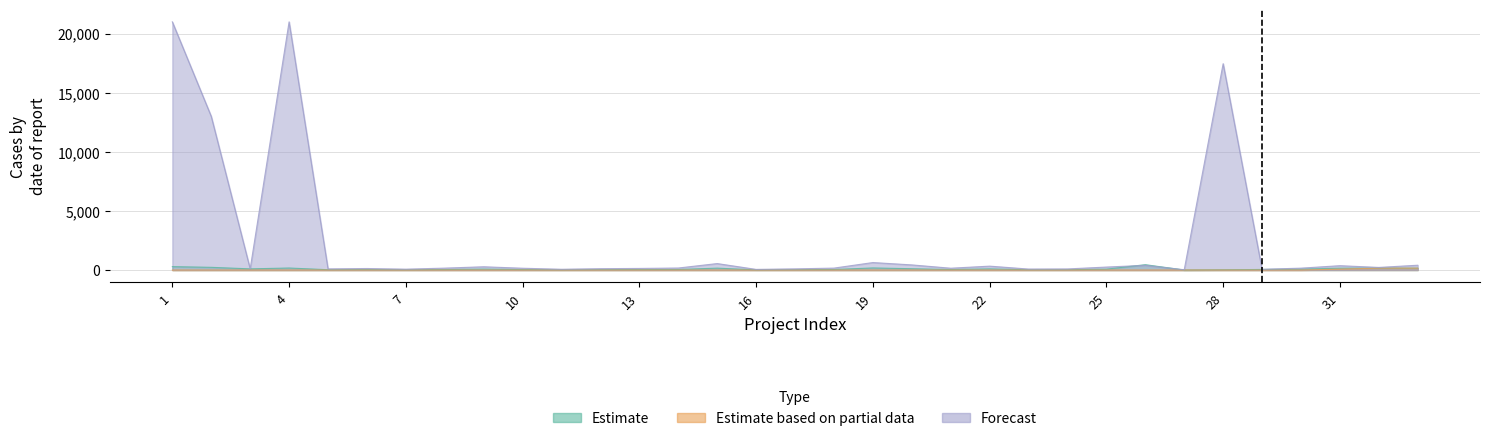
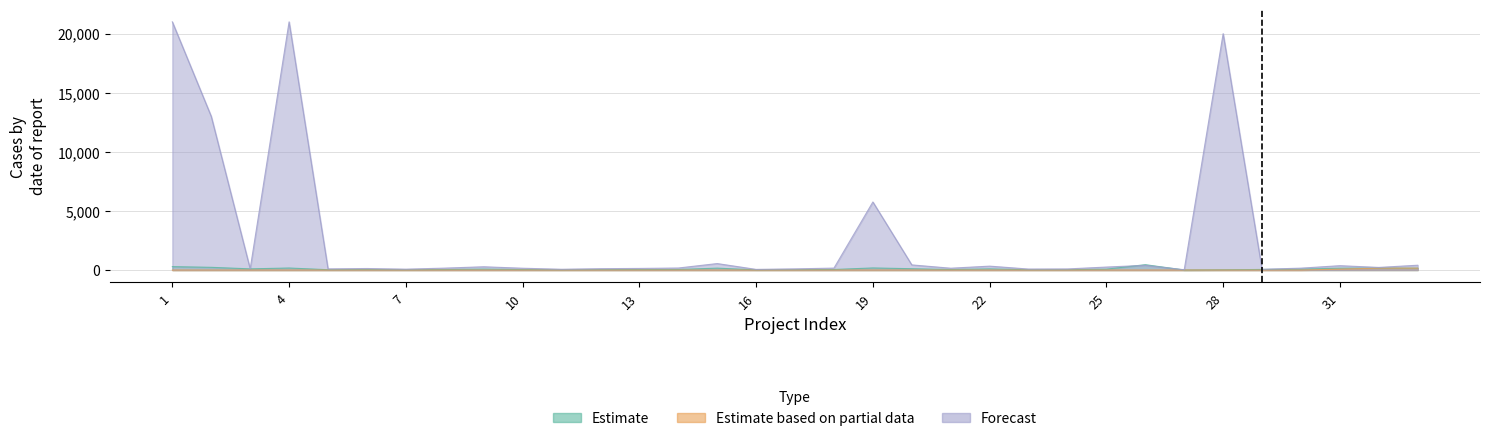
Forecast, 19: 600 -> 5,800
Forecast, 28: 17,500 -> 20,000
